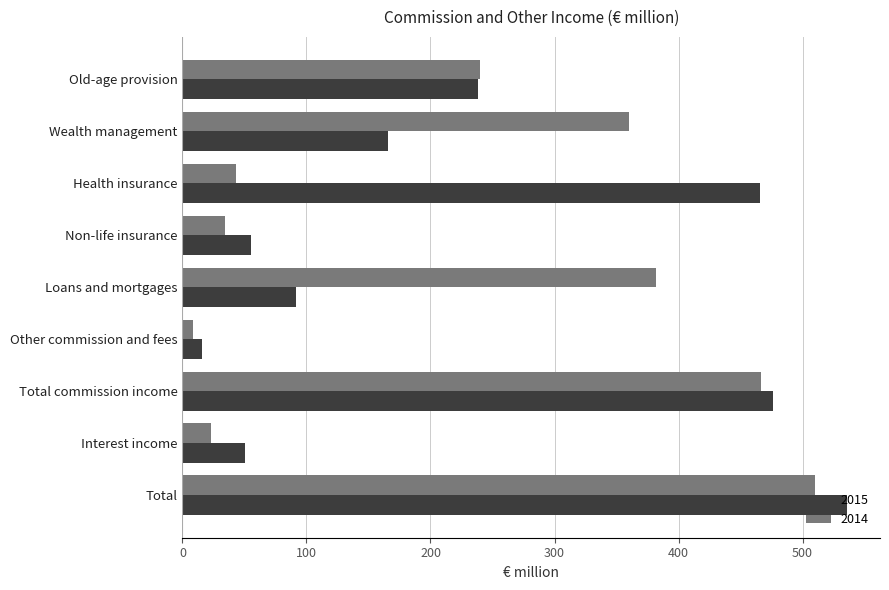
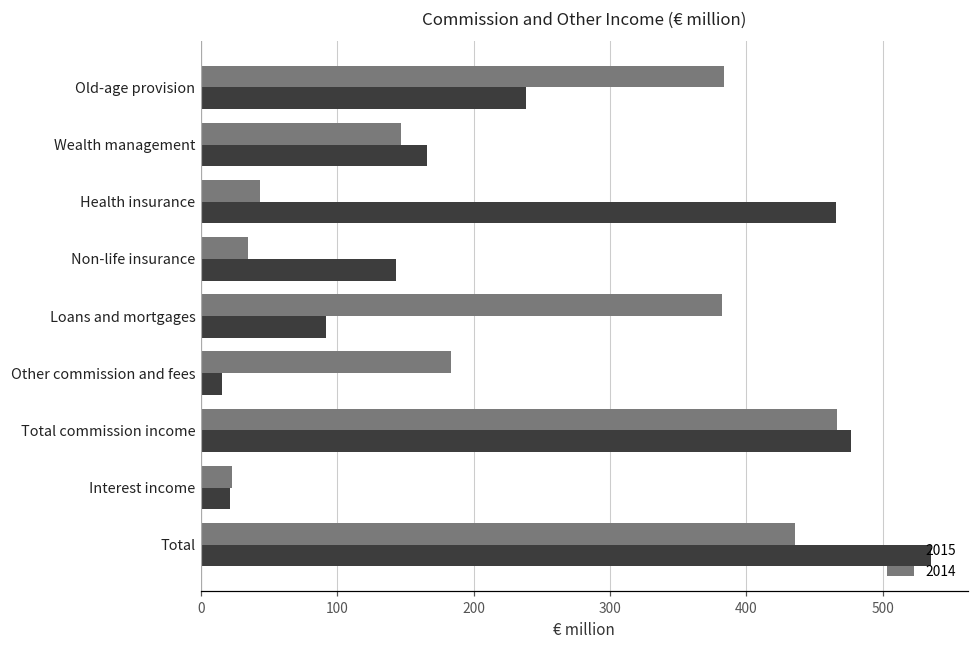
2014, Old-age provision: 240 -> 384
2014, Wealth management: 360 -> 147
2015, Non-life insurance: 55 -> 143
2014, Other commission and fees: 8 -> 183
2015, Interest income: 51 -> 21
2014, Total: 510 -> 436
